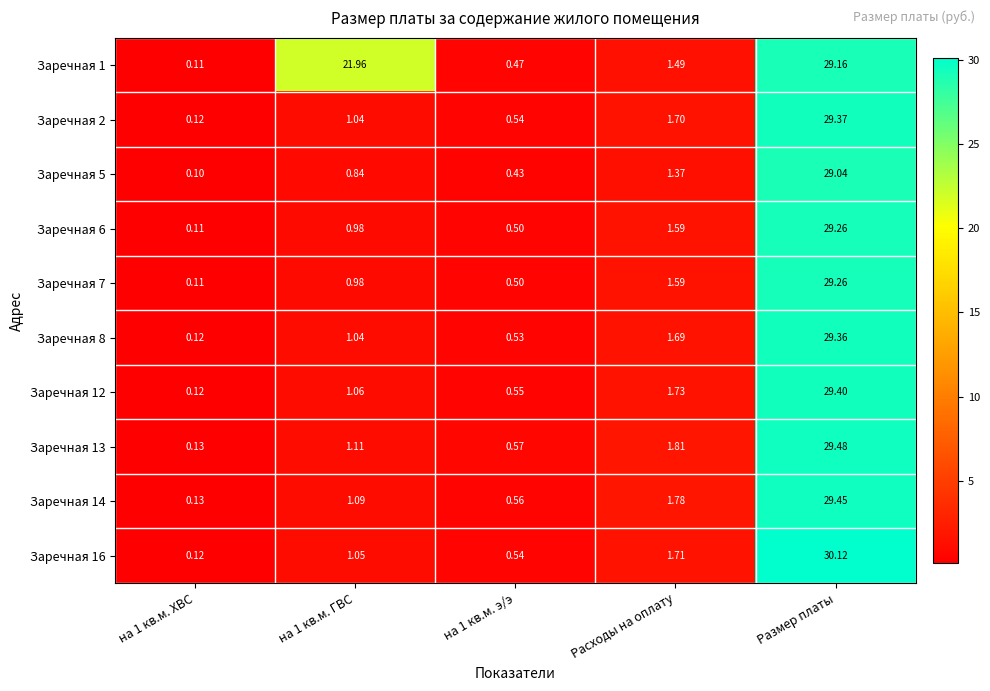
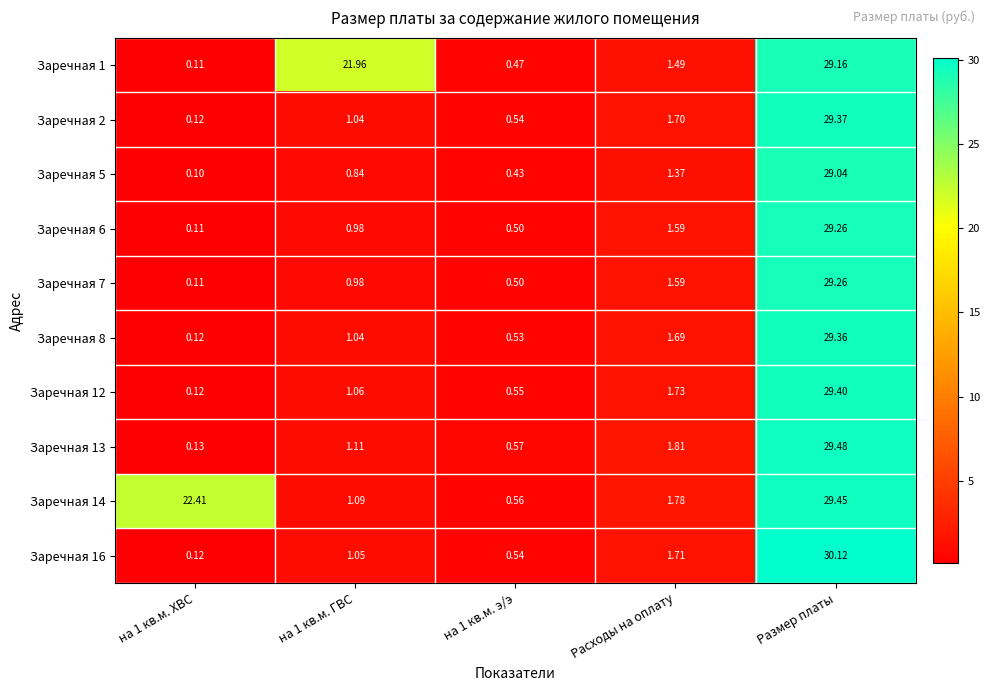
Заречная 14, на 1 кв.м. ХВС: 0.13 -> 22.41
